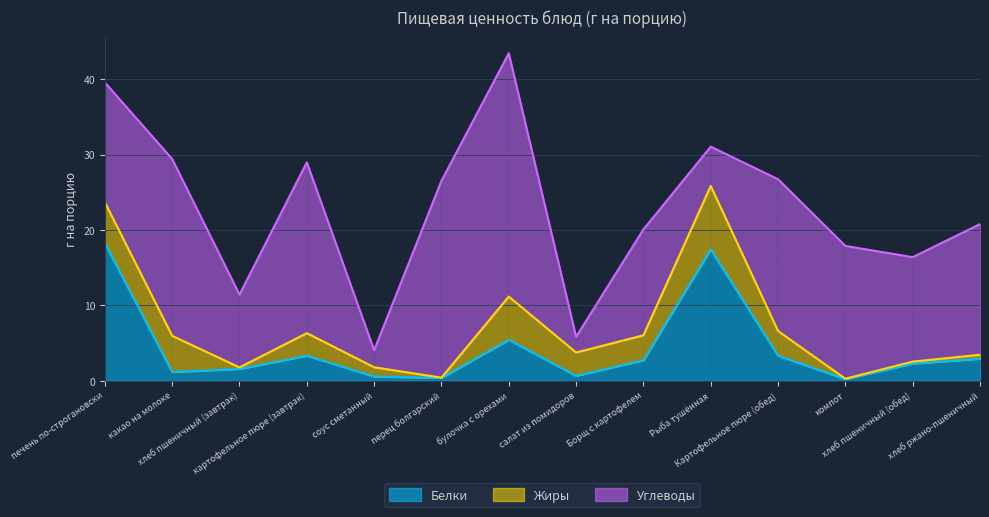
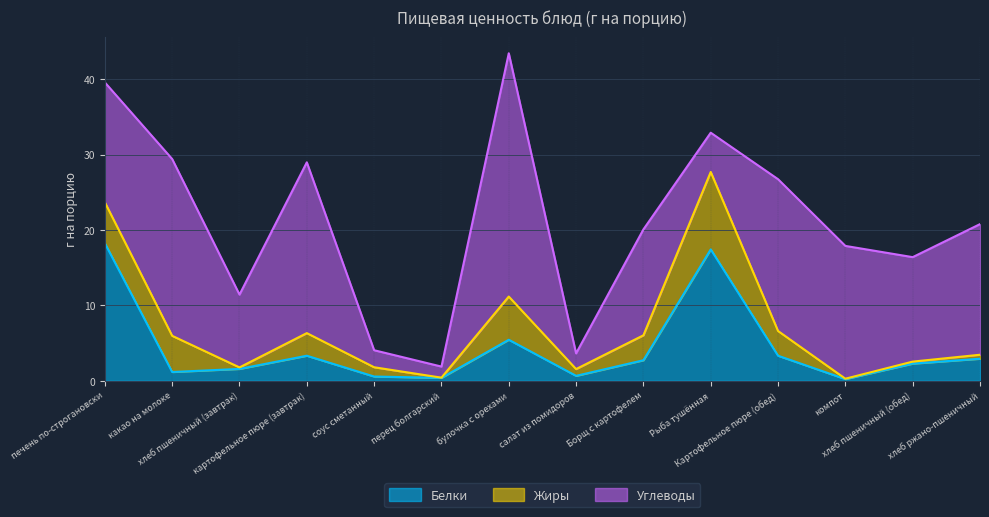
Углеводы, перец болгарский: 26 -> 1
Жиры, салат из помидоров: 3 -> 1
Жиры, Рыба тушённая: 8 -> 10
